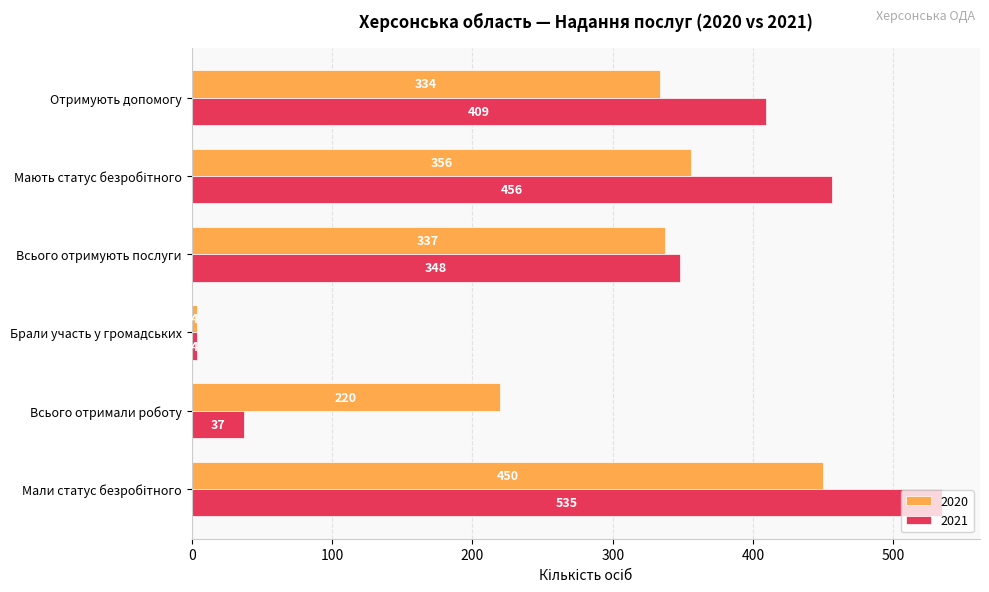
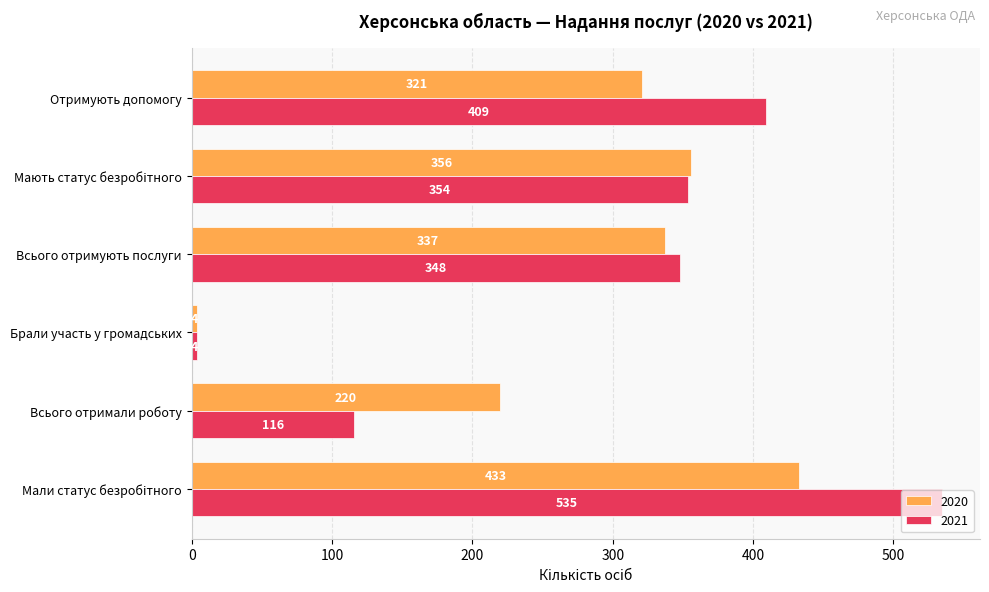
2020, Отримують допомогу: 334 -> 321
2021, Мають статус безробітного: 456 -> 354
2021, Всього отримали роботу: 37 -> 116
2020, Мали статус безробітного: 450 -> 433
